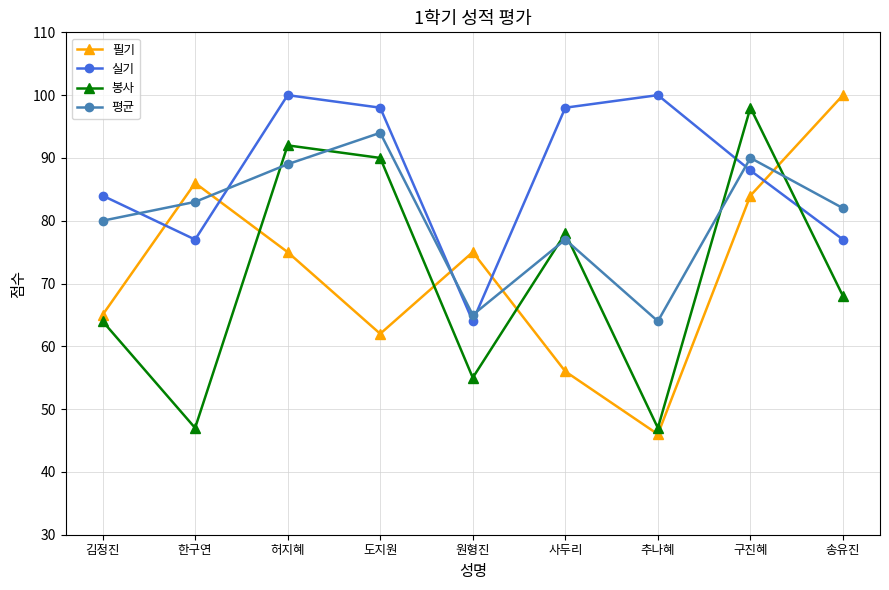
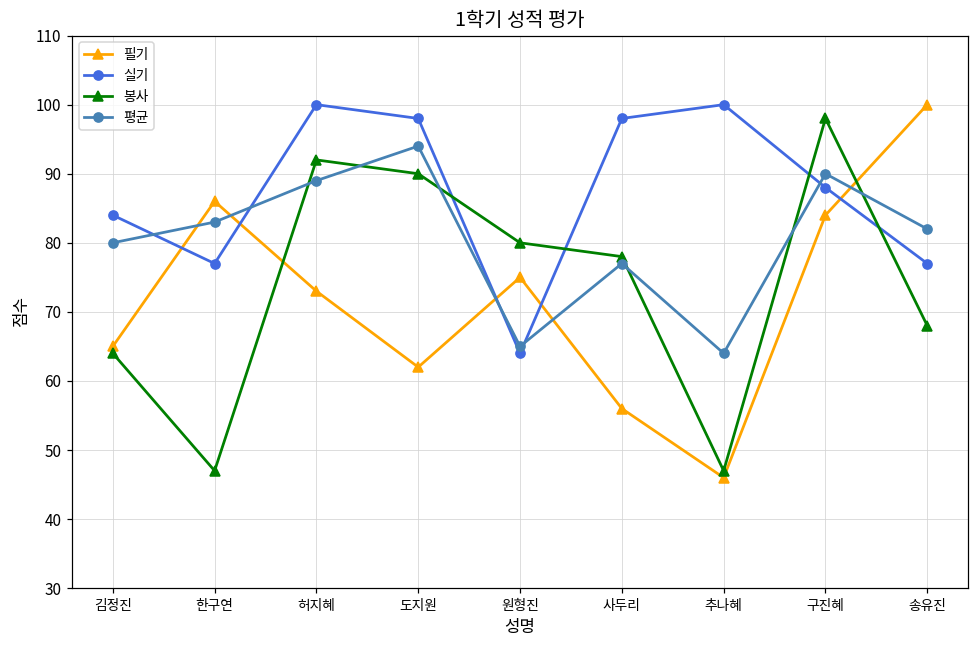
필기, 허지혜: 75 -> 73
봉사, 원형진: 55 -> 80
